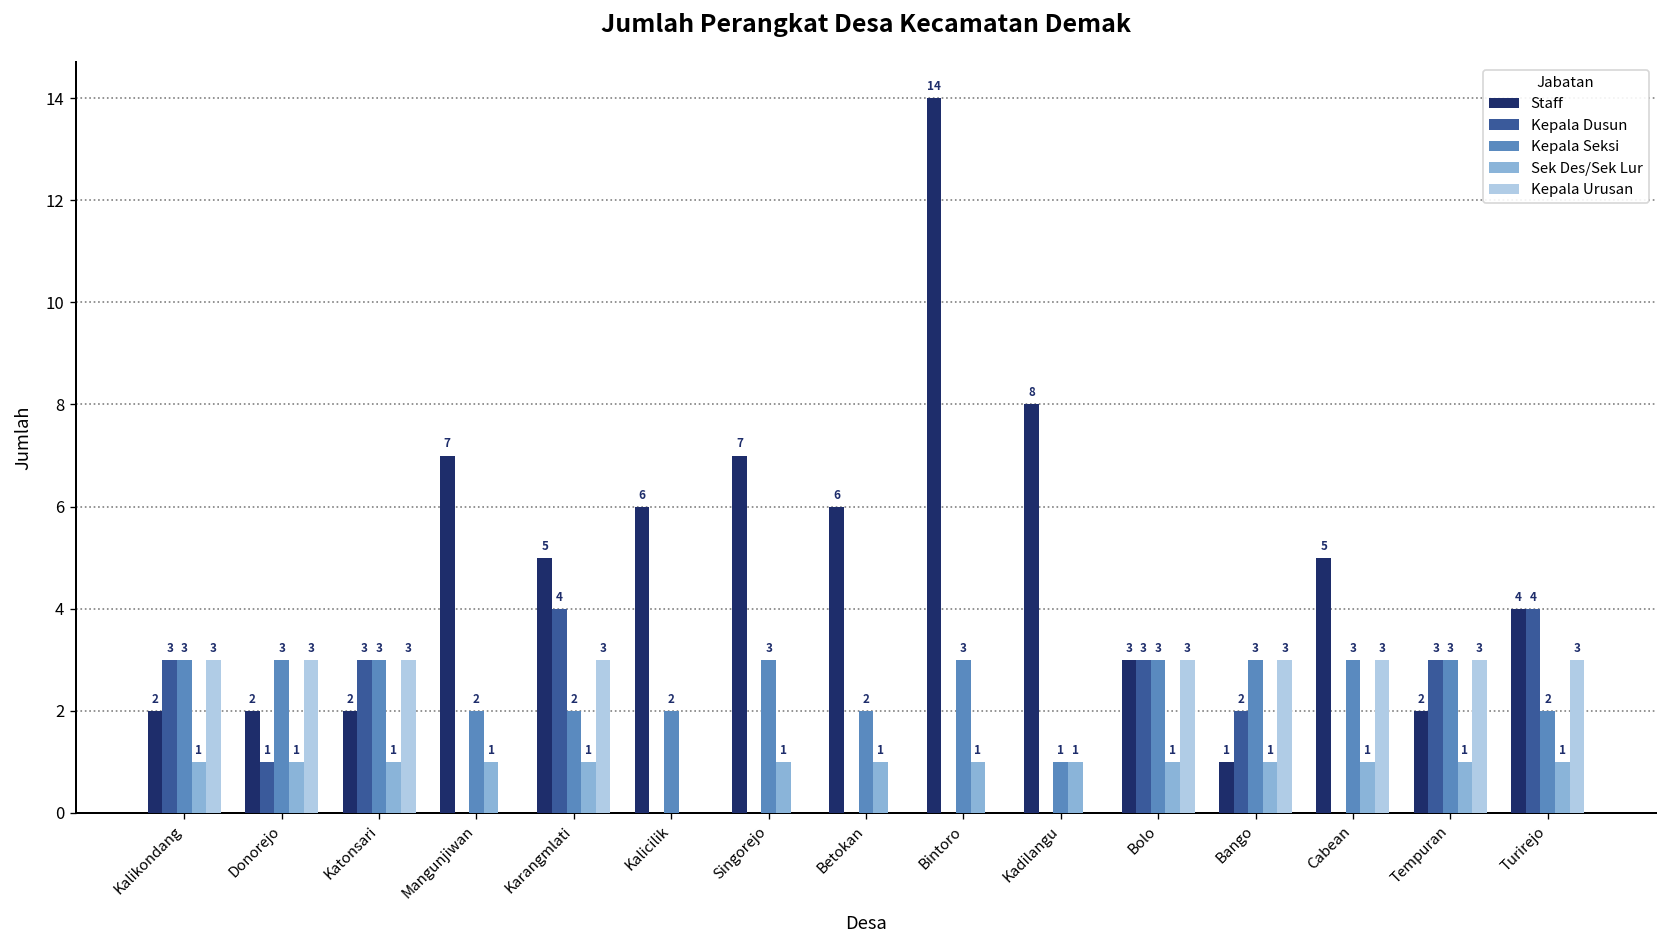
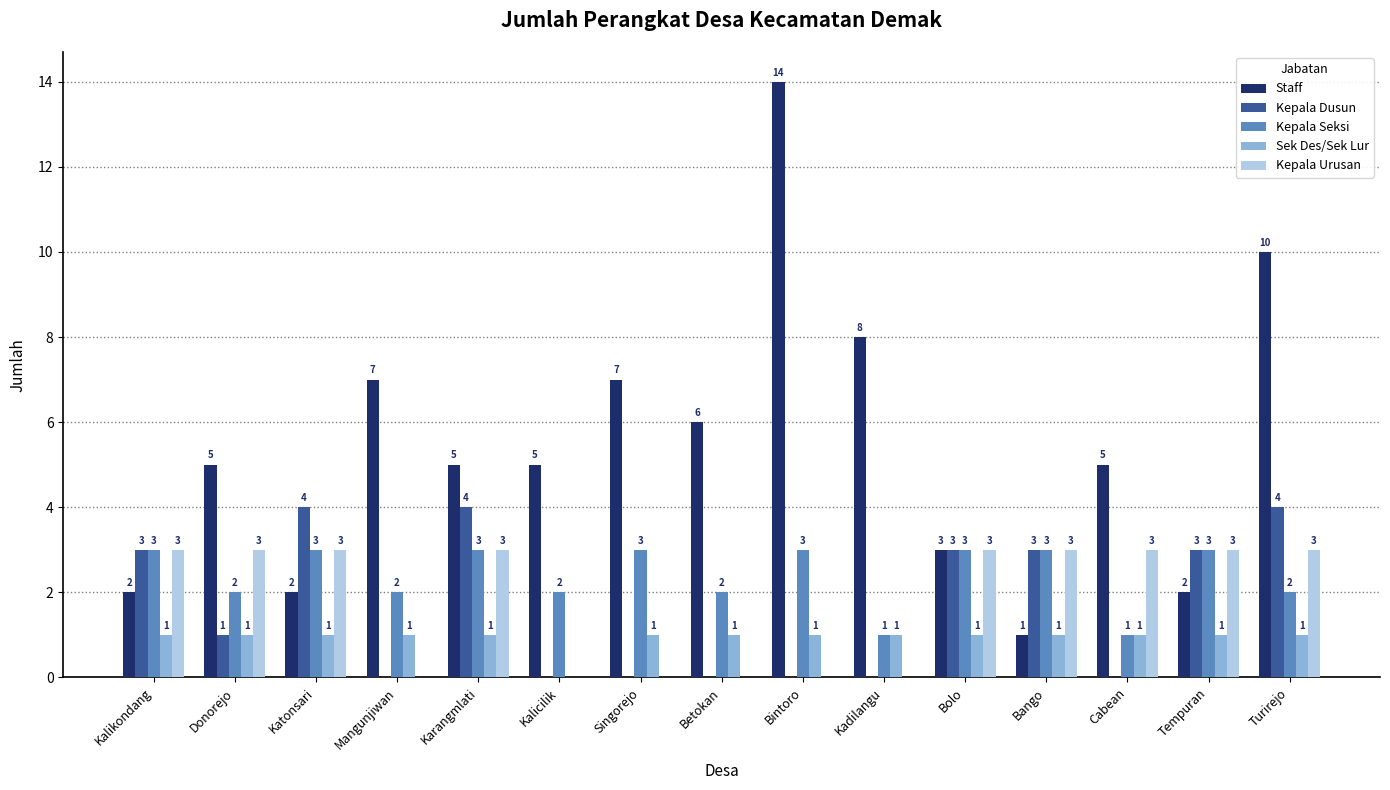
Staff, Donorejo: 2 -> 5
Kepala Seksi, Donorejo: 3 -> 2
Kepala Dusun, Katonsari: 3 -> 4
Kepala Seksi, Karangmlati: 2 -> 3
Staff, Kalicilik: 6 -> 5
Kepala Dusun, Bango: 2 -> 3
Kepala Seksi, Cabean: 3 -> 1
Staff, Turirejo: 4 -> 10
